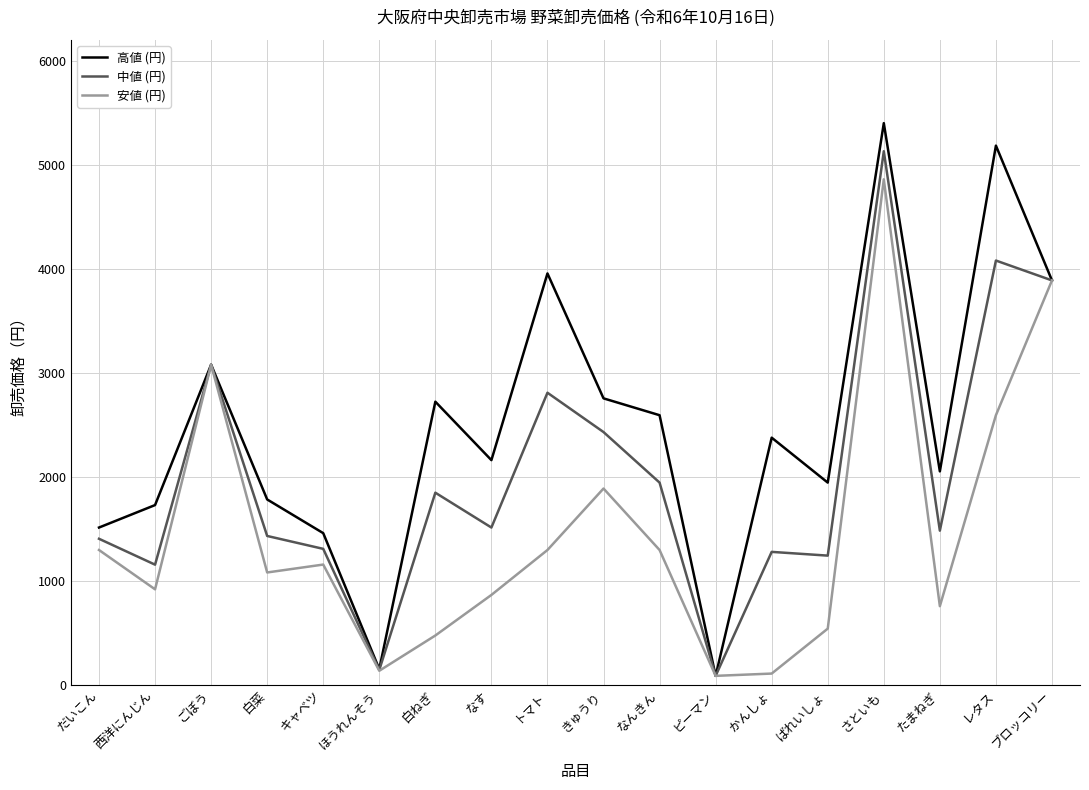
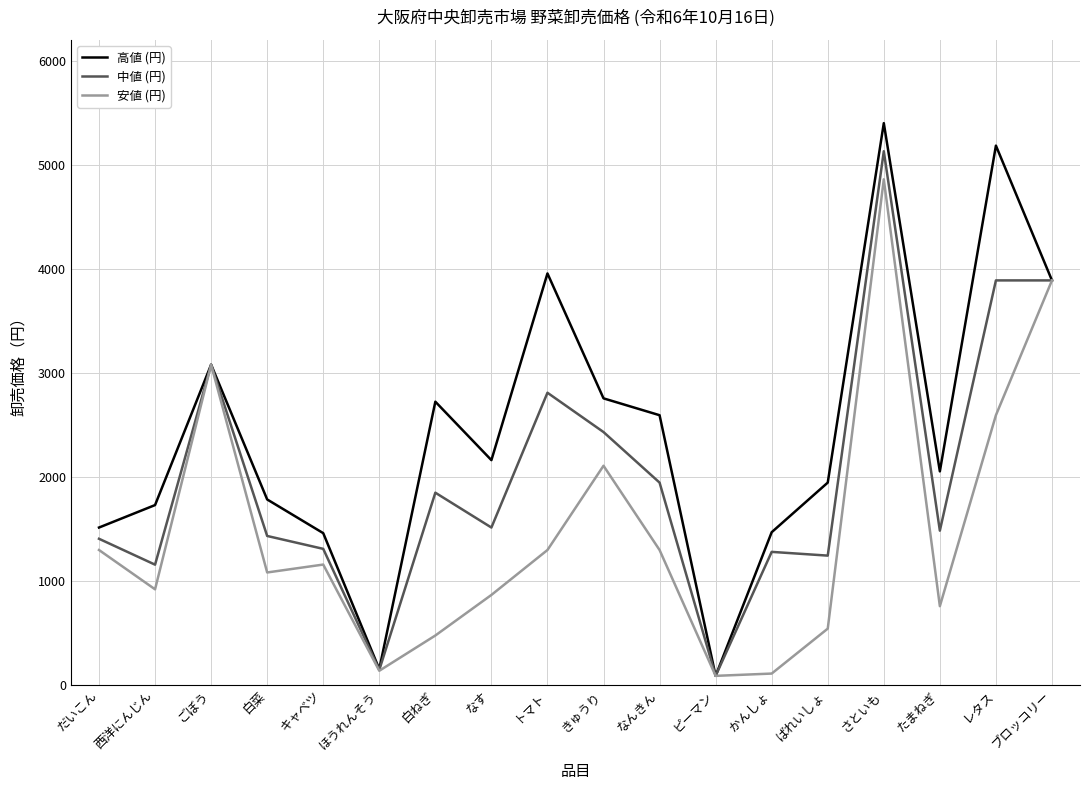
安値 (円), きゅうり: 1890 -> 2110
高値 (円), かんしょ: 2380 -> 1470
中値 (円), レタス: 4080 -> 3890
